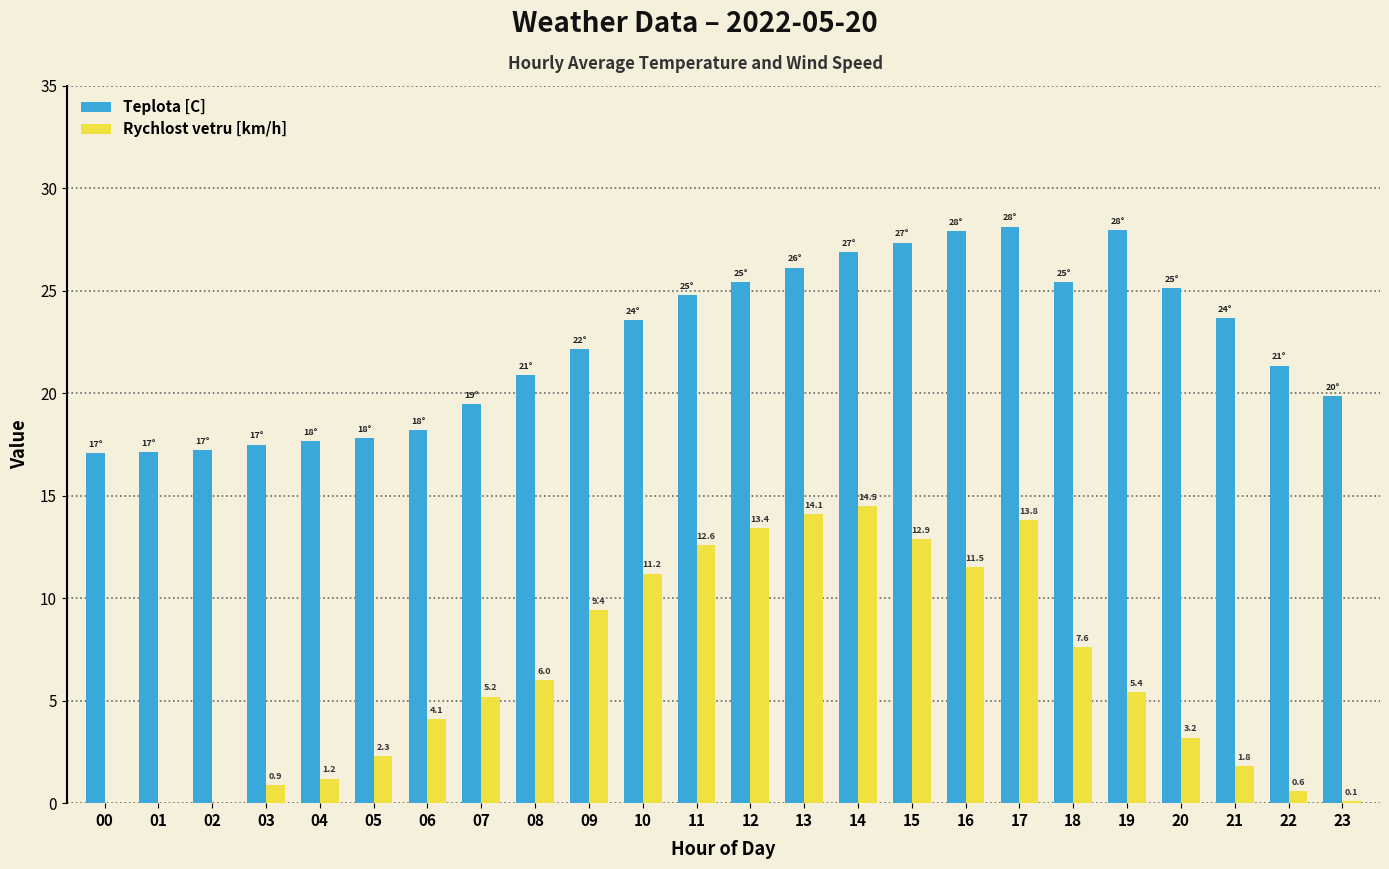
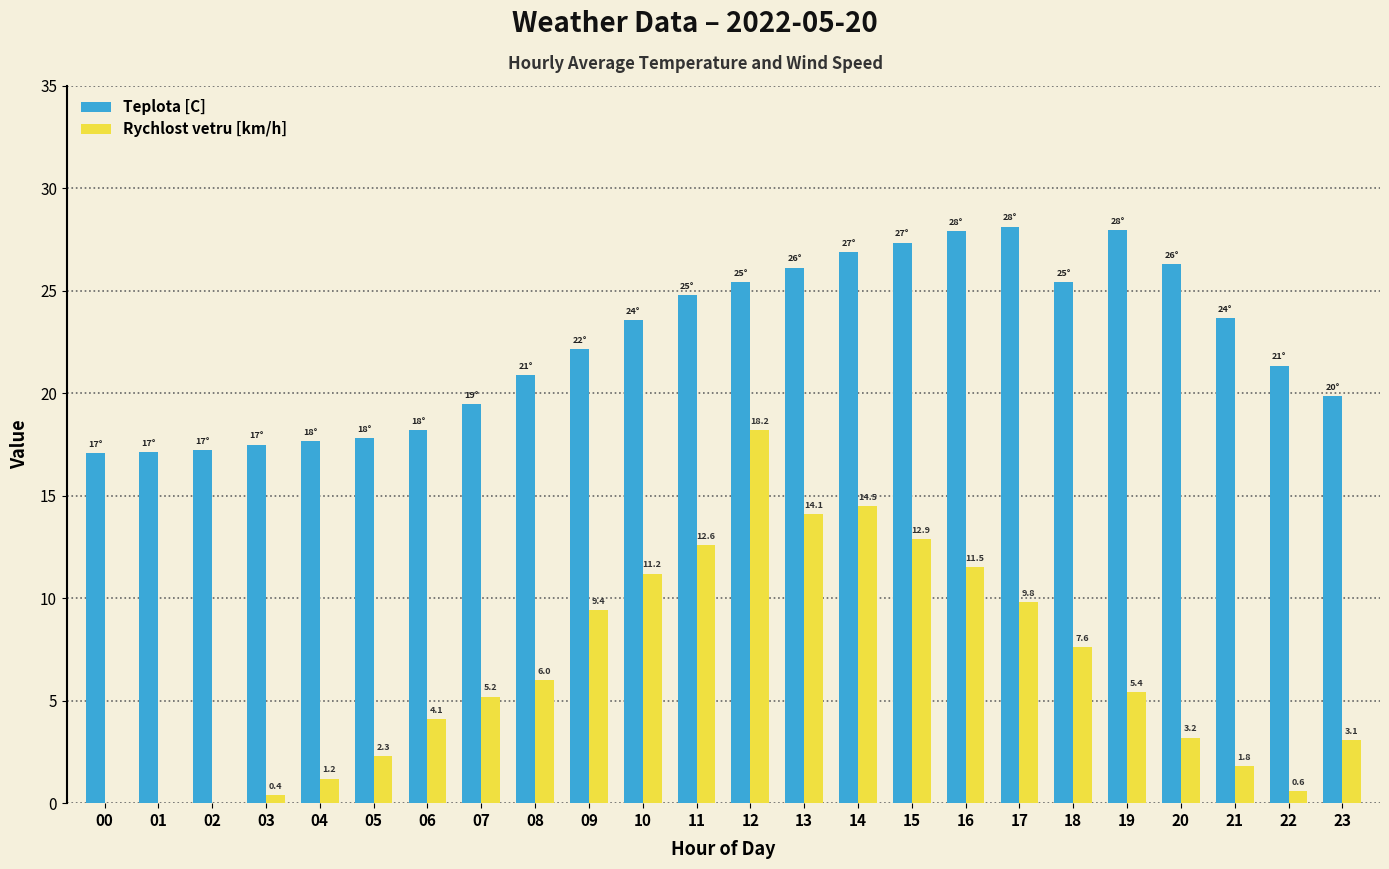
Rychlost vetru [km/h], 03: 0.9 -> 0.4
Rychlost vetru [km/h], 12: 13.4 -> 18.2
Rychlost vetru [km/h], 17: 13.8 -> 9.8
Teplota [C], 20: 25° -> 26°
Rychlost vetru [km/h], 23: 0.1 -> 3.1
